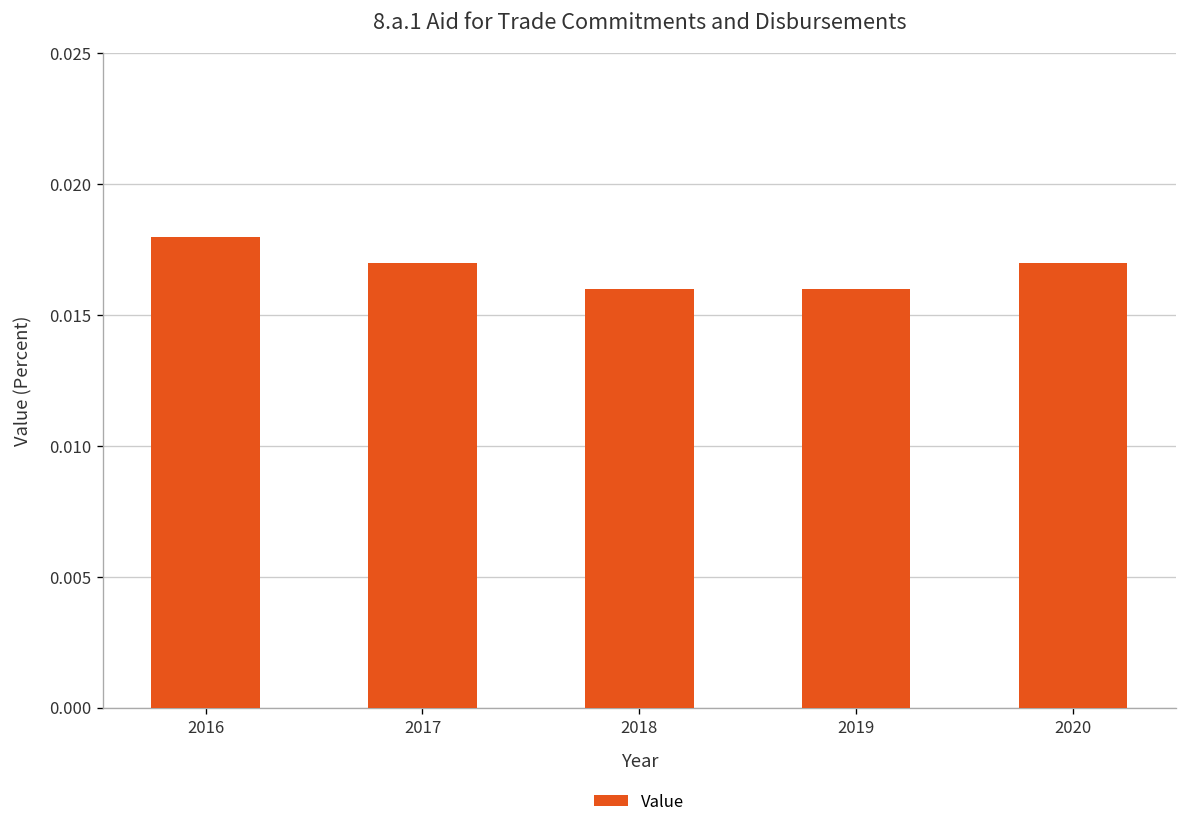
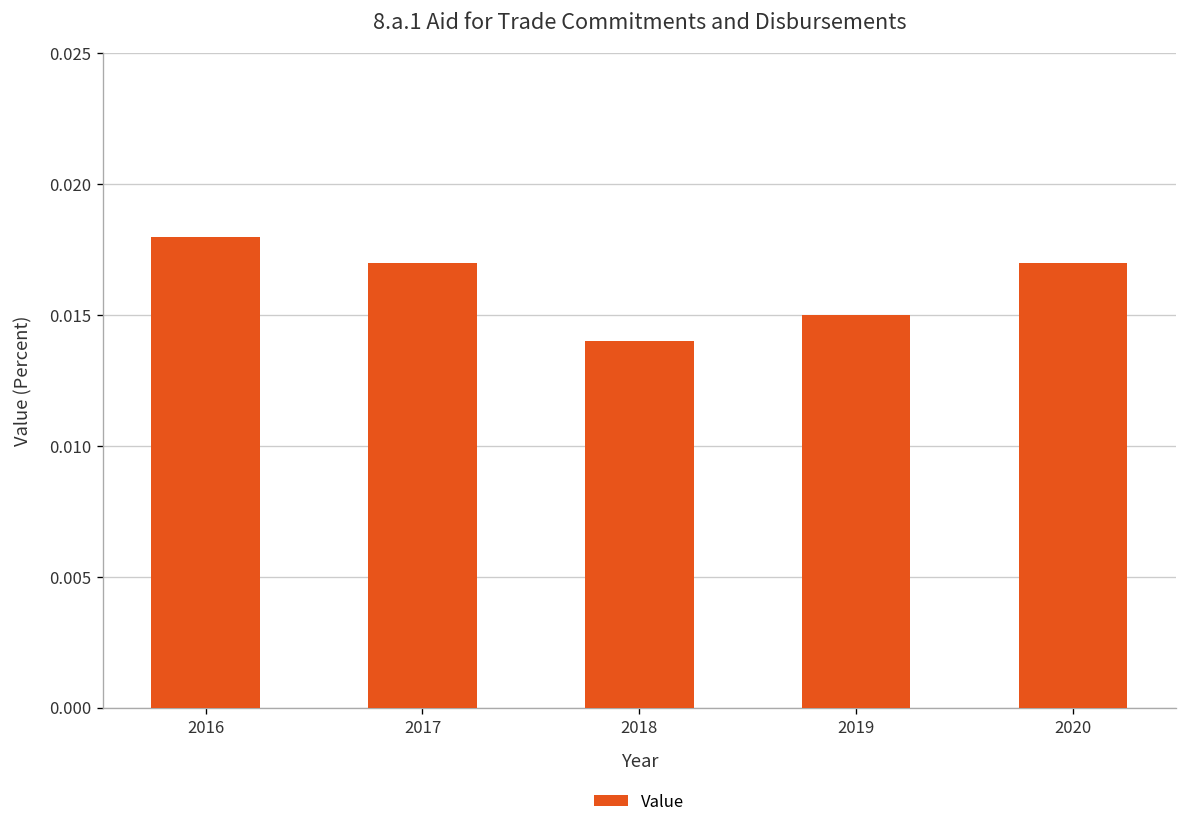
2018: 0.016 -> 0.014
2019: 0.016 -> 0.015
